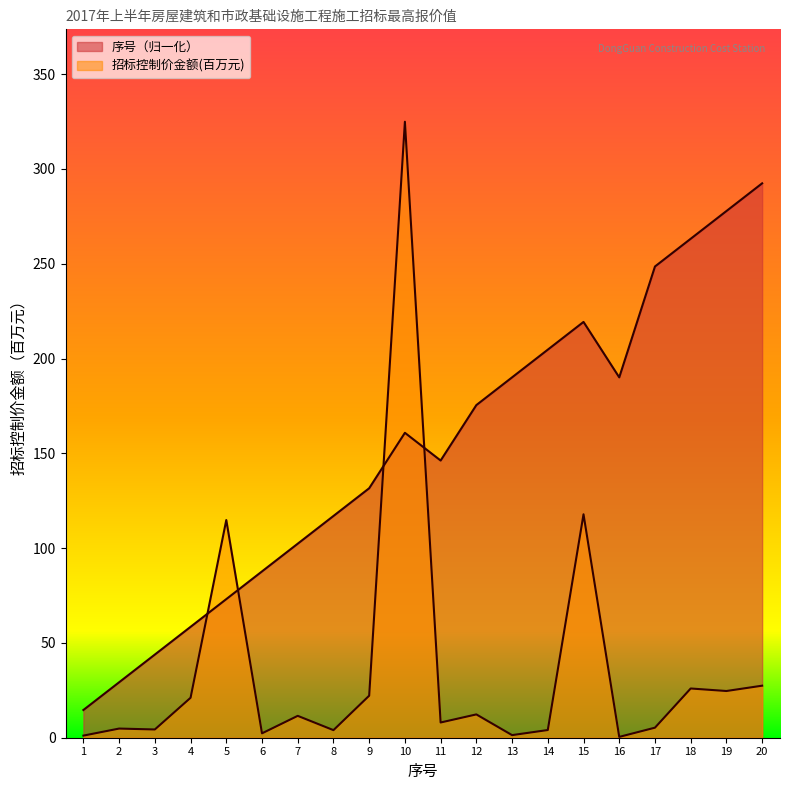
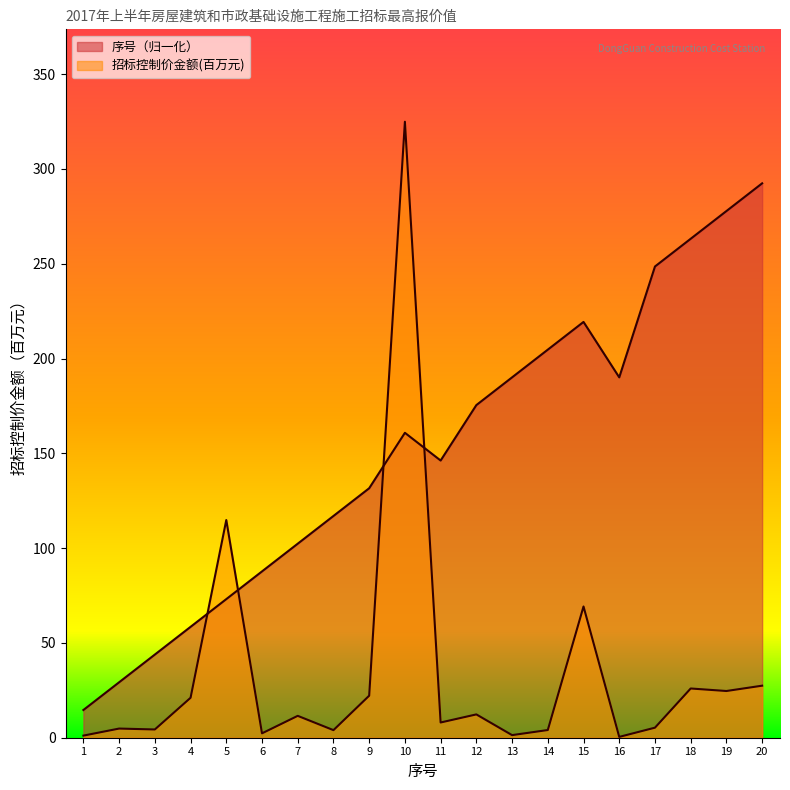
招标控制价金额(百万元), 15: 118 -> 69
